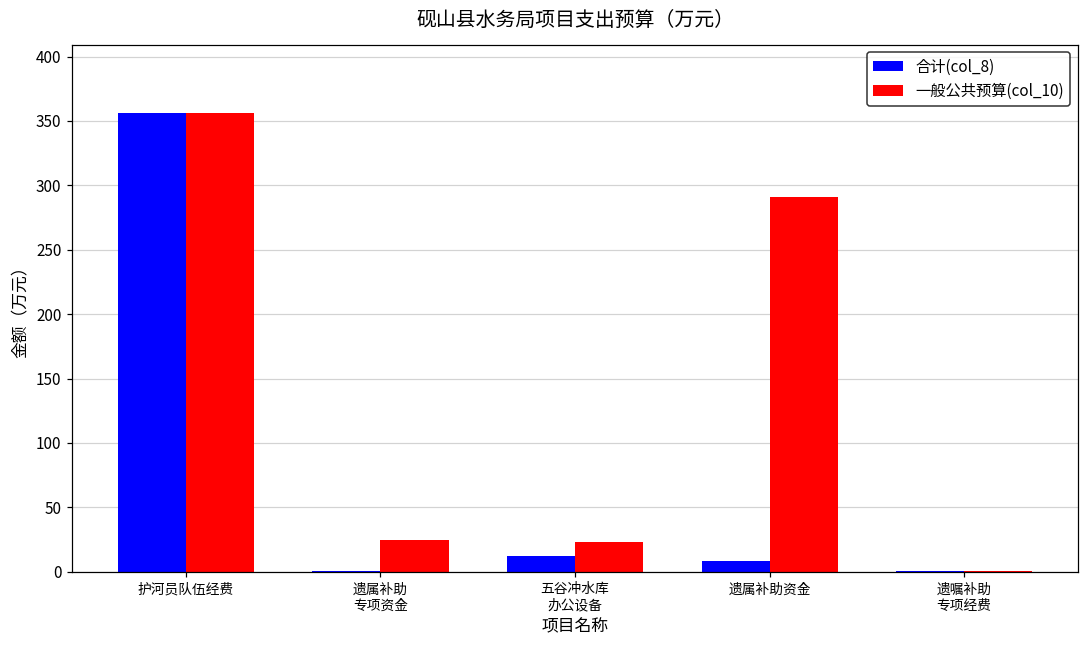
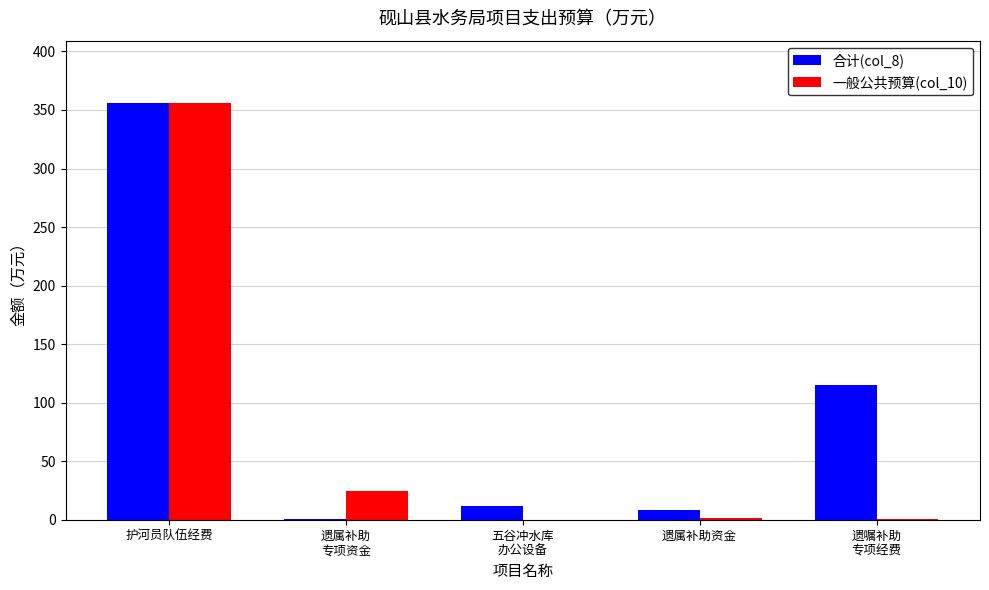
一般公共预算(col_10), 五谷冲水库 办公设备: 23 -> 0
一般公共预算(col_10), 遗属补助资金: 291 -> 1
合计(col_8), 遗嘱补助 专项经费: 0 -> 115
